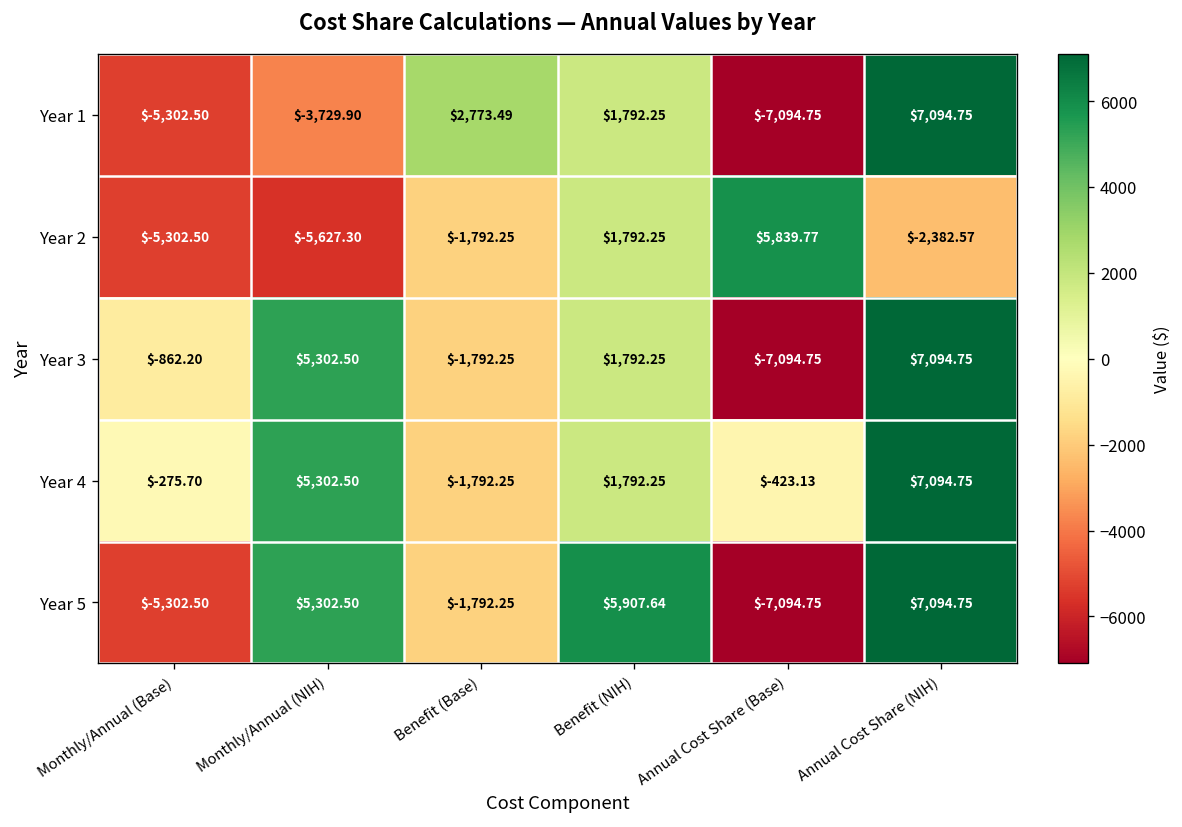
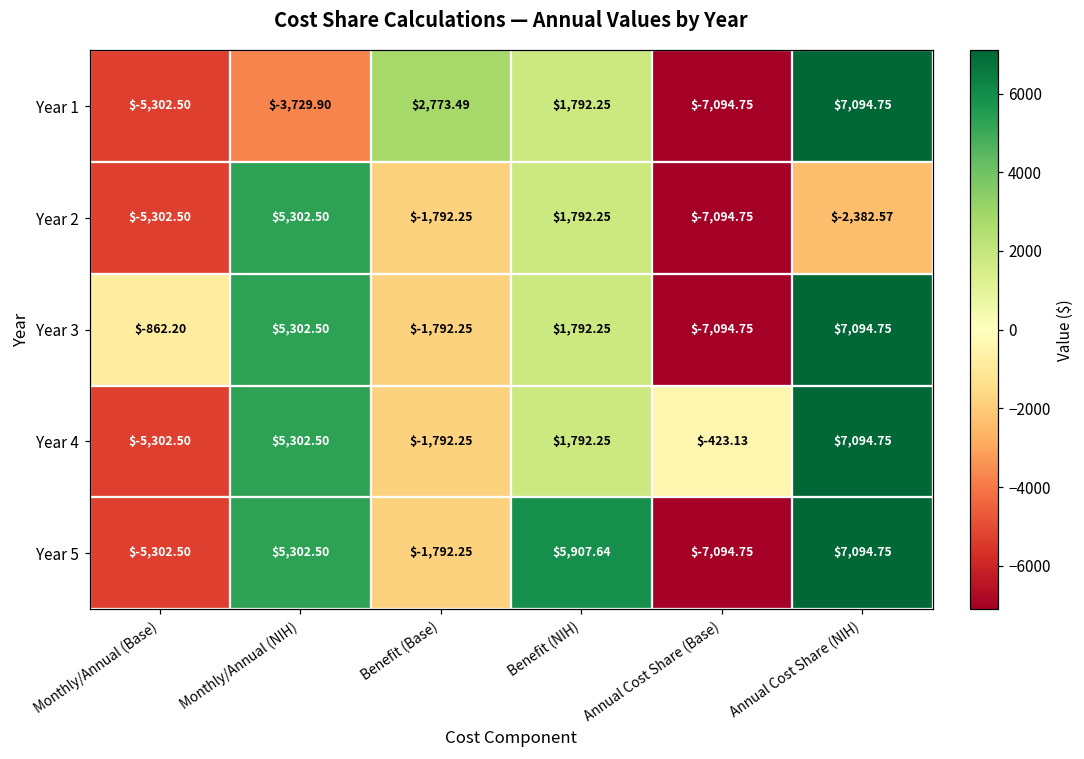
Year 2, Monthly/Annual (NIH): $-5,627.30 -> $5,302.50
Year 2, Annual Cost Share (Base): $5,839.77 -> $-7,094.75
Year 4, Monthly/Annual (Base): $-275.70 -> $-5,302.50
